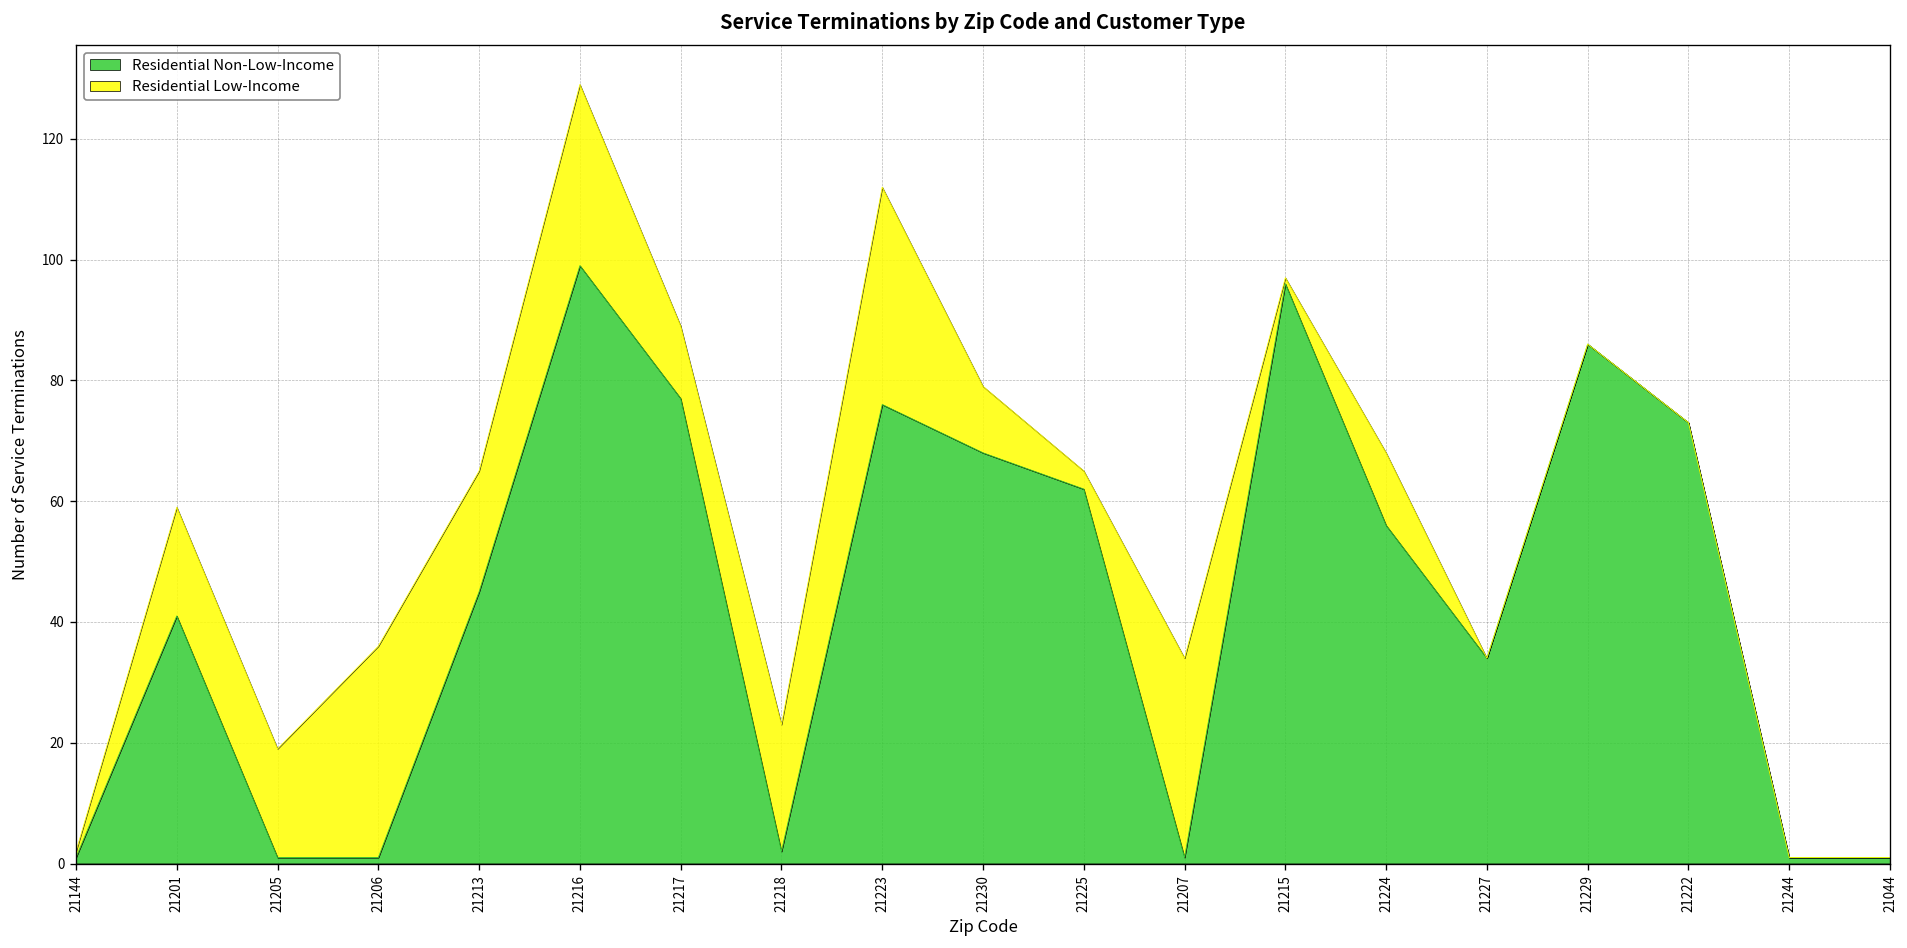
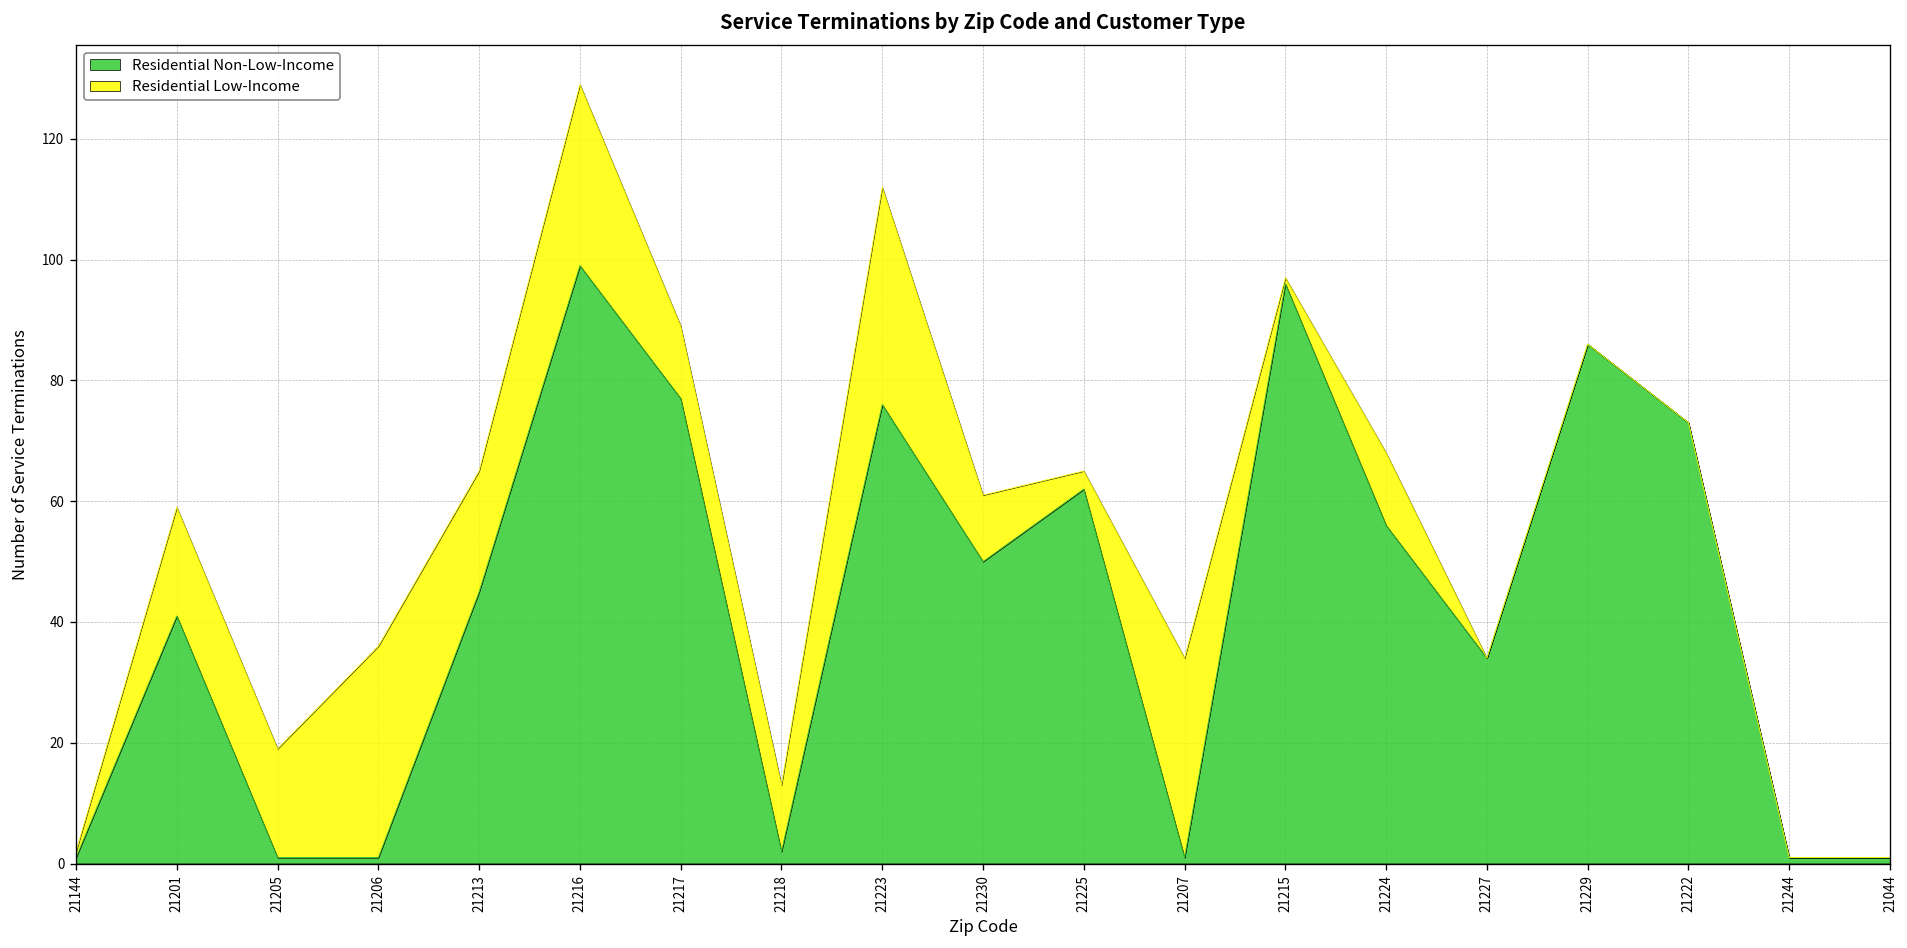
Residential Low-Income, 21218: 21 -> 11
Residential Non-Low-Income, 21230: 68 -> 50
